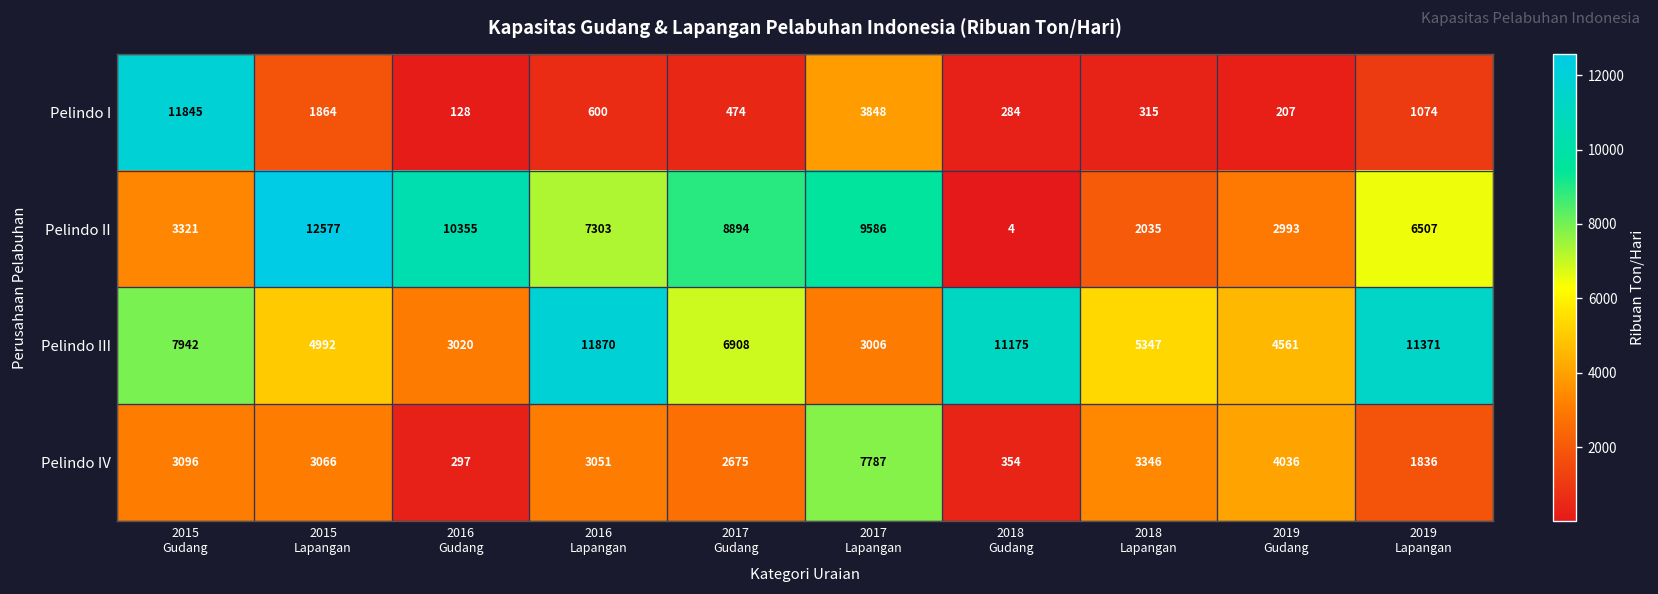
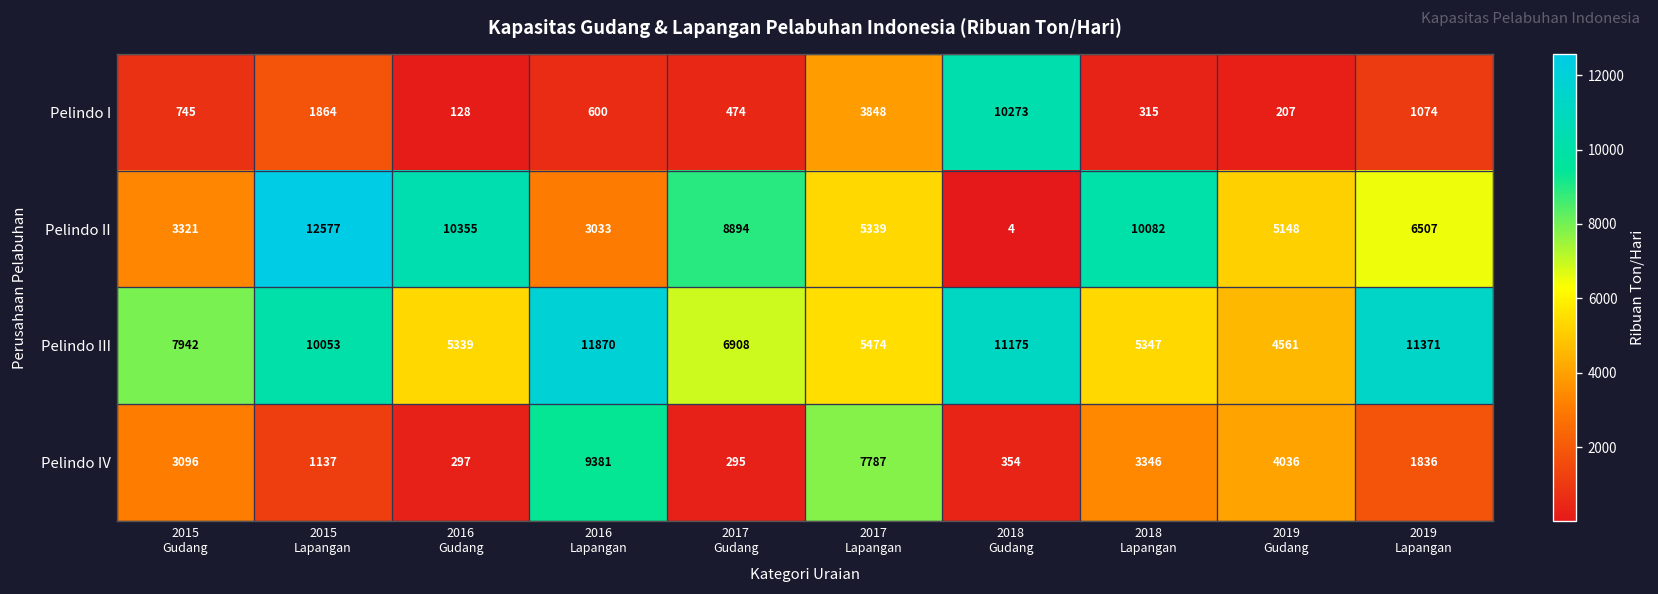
Pelindo I, 2015 Gudang: 11845 -> 745
Pelindo I, 2018 Gudang: 284 -> 10273
Pelindo II, 2016 Lapangan: 7303 -> 3033
Pelindo II, 2017 Lapangan: 9586 -> 5339
Pelindo II, 2018 Lapangan: 2035 -> 10082
Pelindo II, 2019 Gudang: 2993 -> 5148
Pelindo III, 2015 Lapangan: 4992 -> 10053
Pelindo III, 2016 Gudang: 3020 -> 5339
Pelindo III, 2017 Lapangan: 3006 -> 5474
Pelindo IV, 2015 Lapangan: 3066 -> 1137
Pelindo IV, 2016 Lapangan: 3051 -> 9381
Pelindo IV, 2017 Gudang: 2675 -> 295
